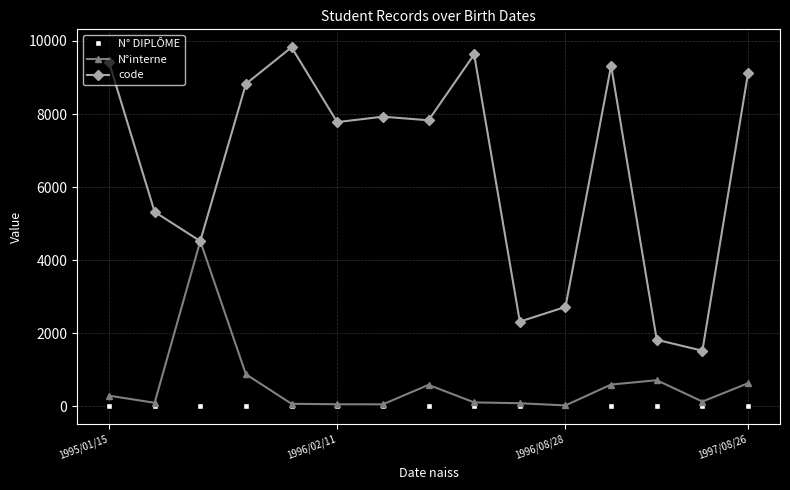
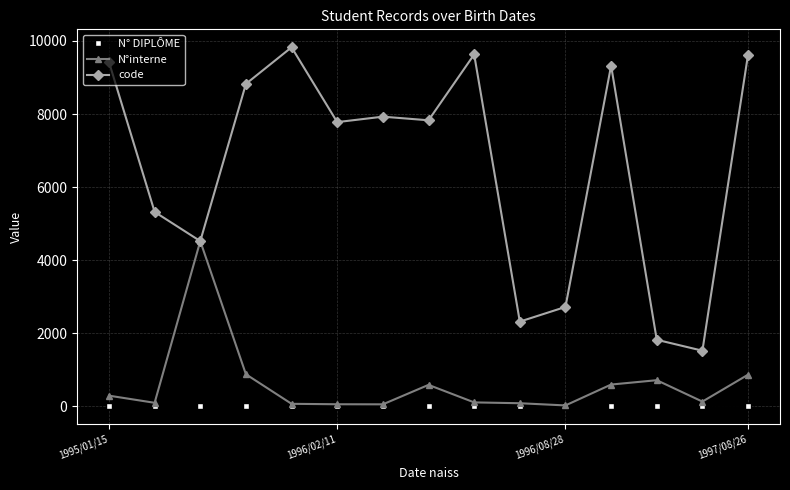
N°interne, 1997/08/26: 600 -> 900
code, 1997/08/26: 9100 -> 9600
